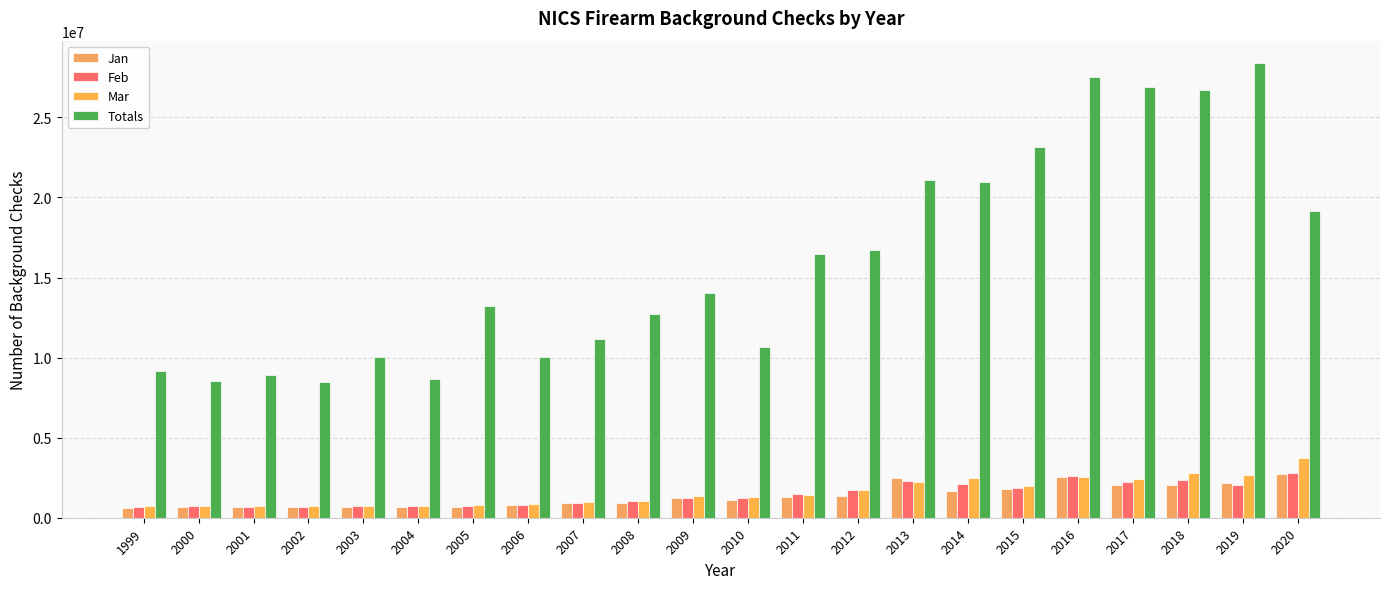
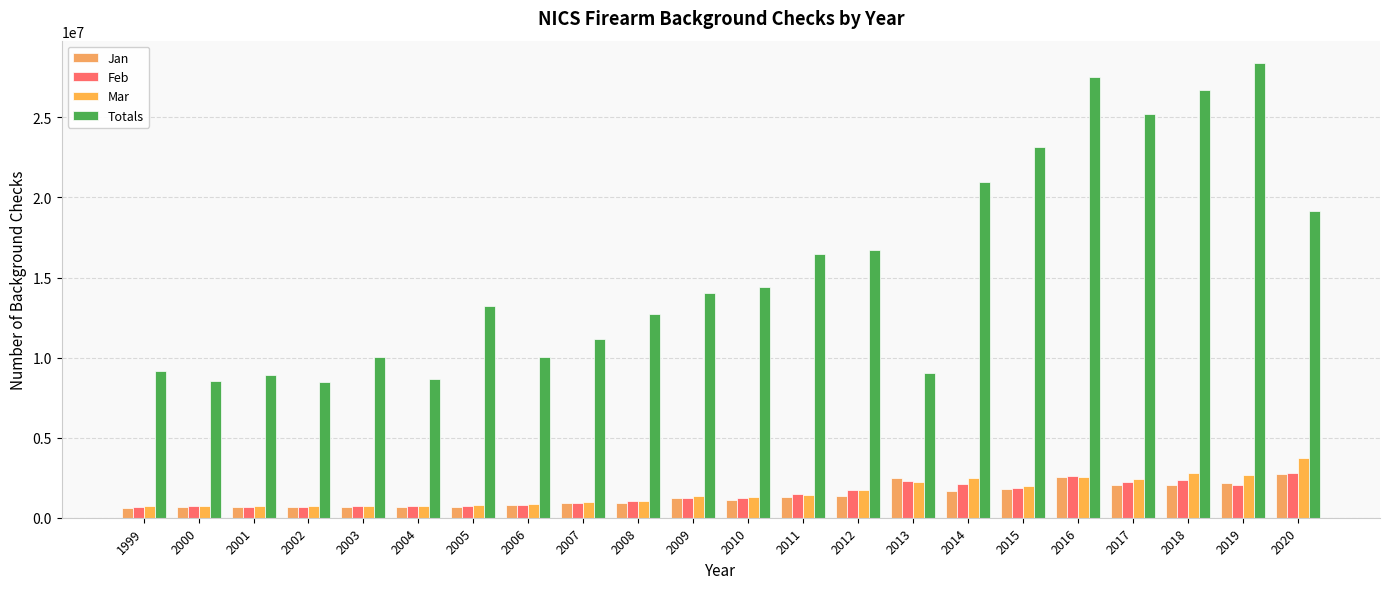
Totals, 2010: 10600000 -> 14400000
Totals, 2013: 21100000 -> 9100000
Totals, 2017: 26900000 -> 25200000
